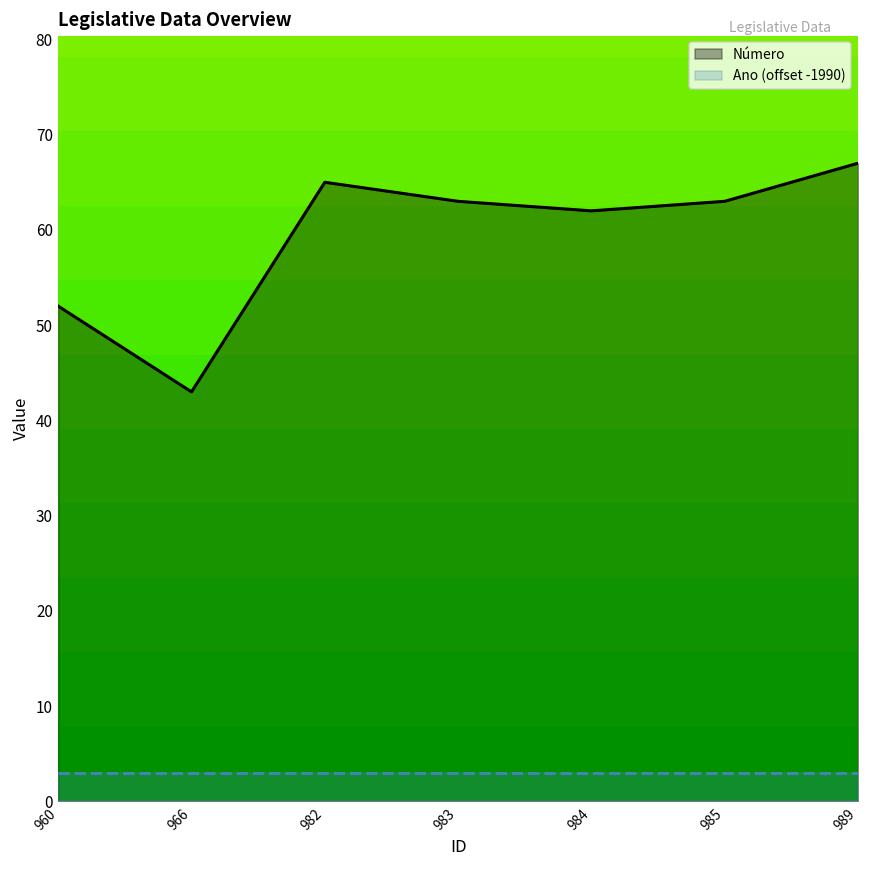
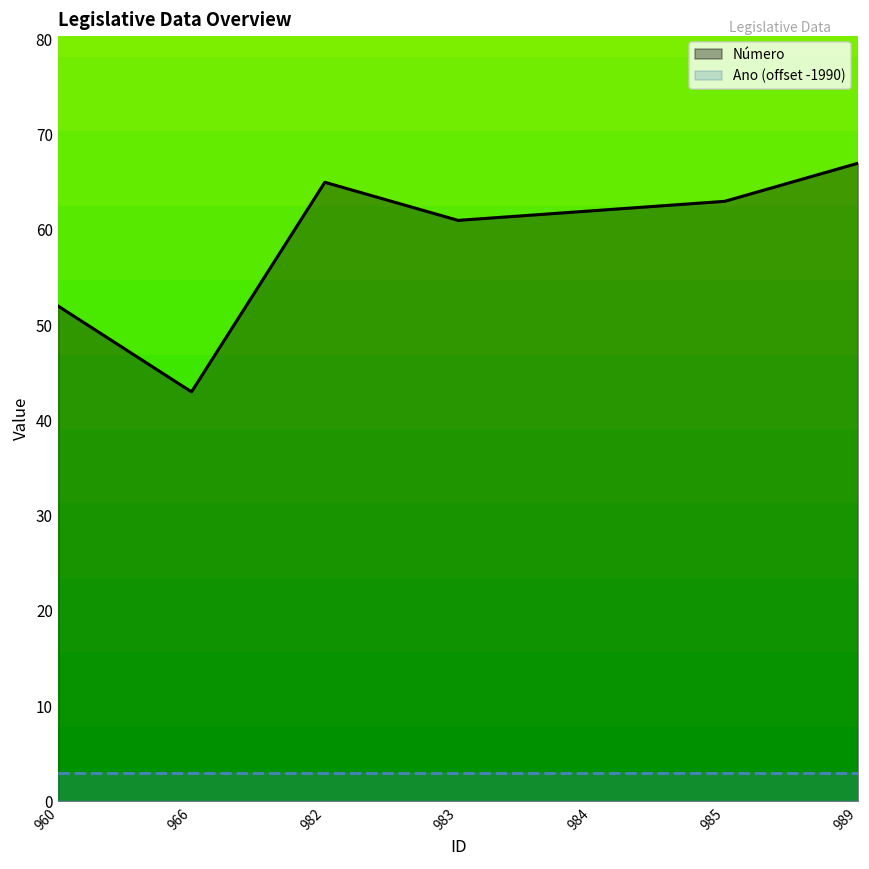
Número, 983: 63 -> 61
